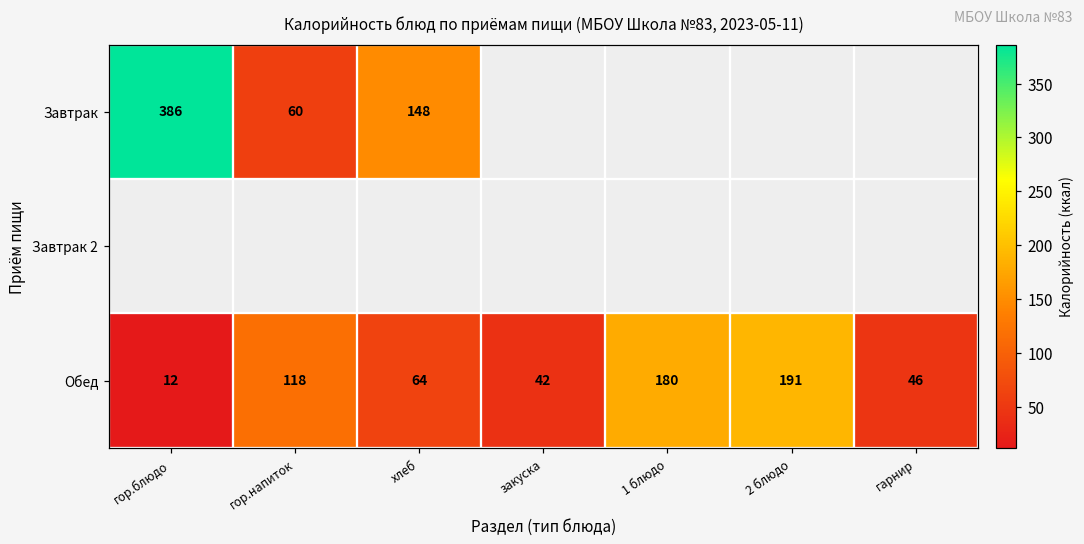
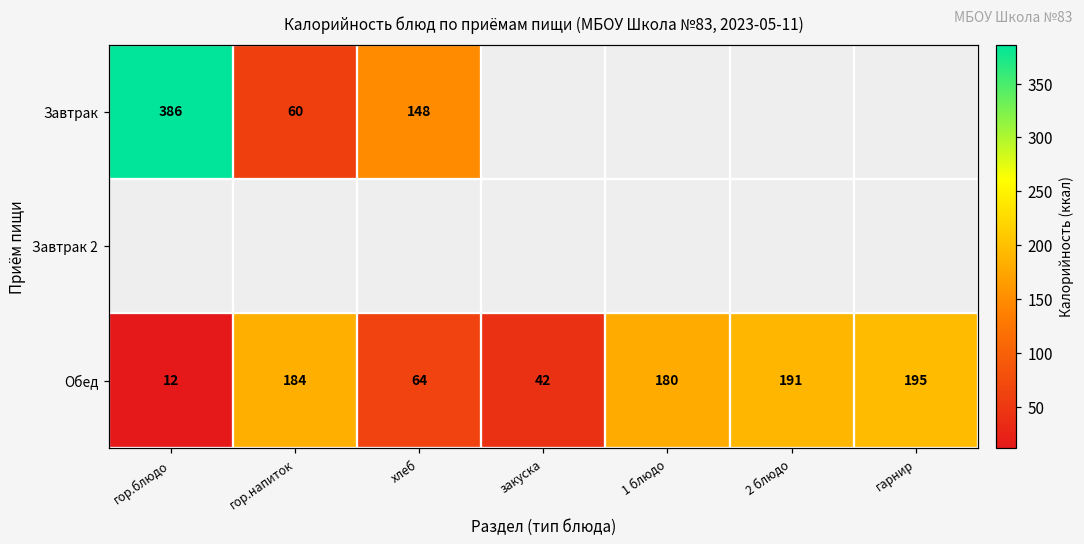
Обед, гор.напиток: 118 -> 184
Обед, гарнир: 46 -> 195
